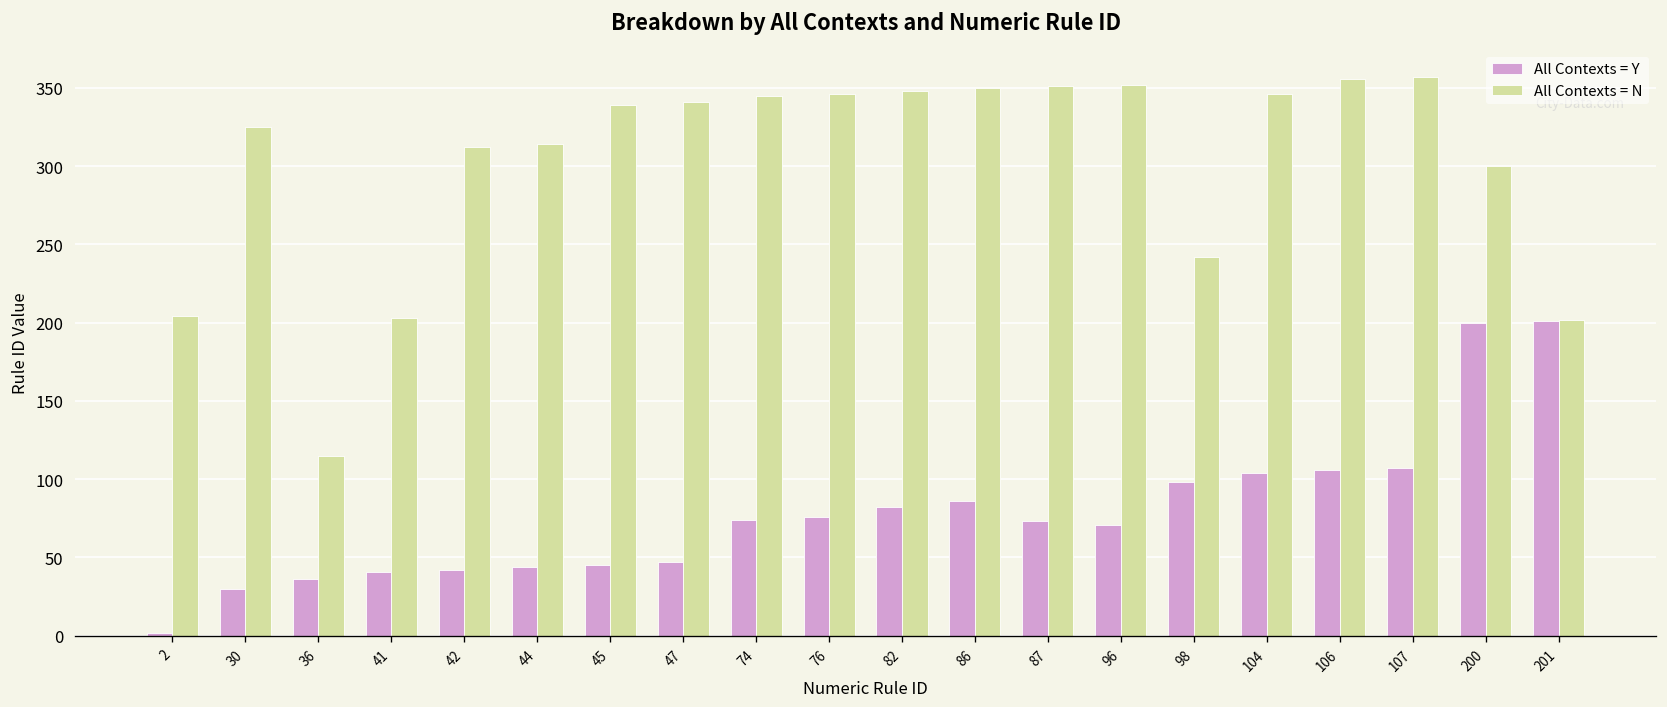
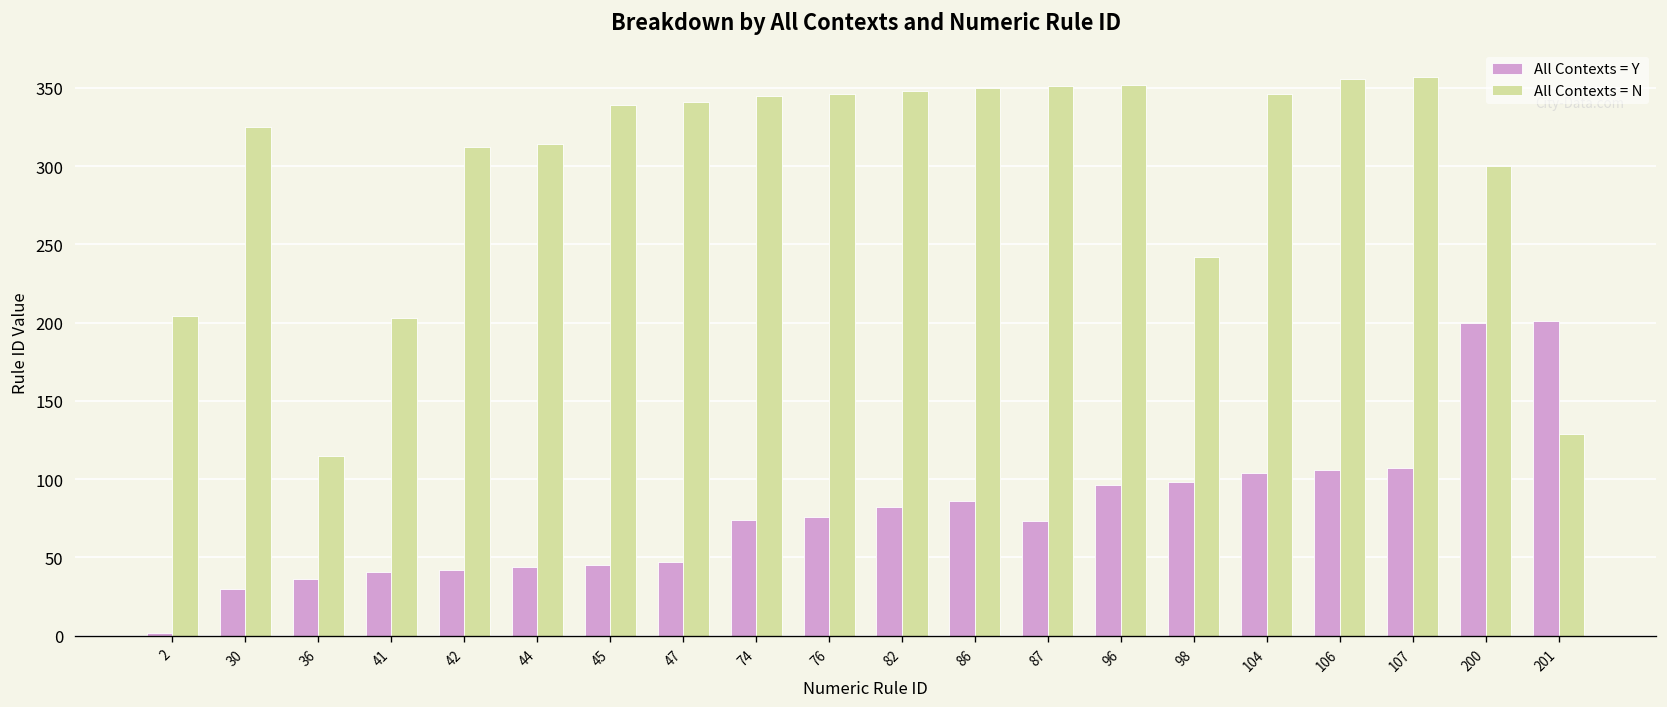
All Contexts = Y, 96: 71 -> 96
All Contexts = N, 201: 202 -> 129
